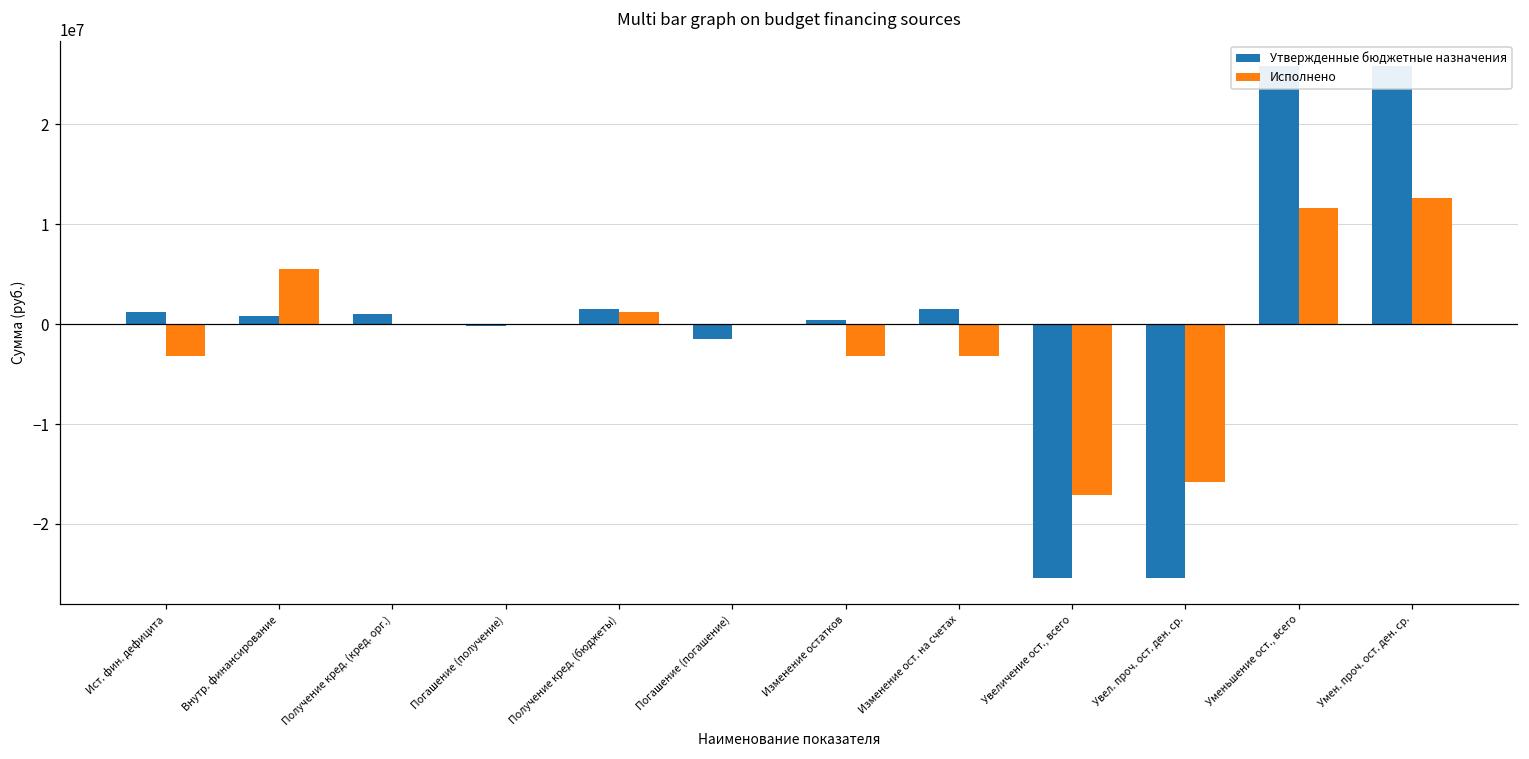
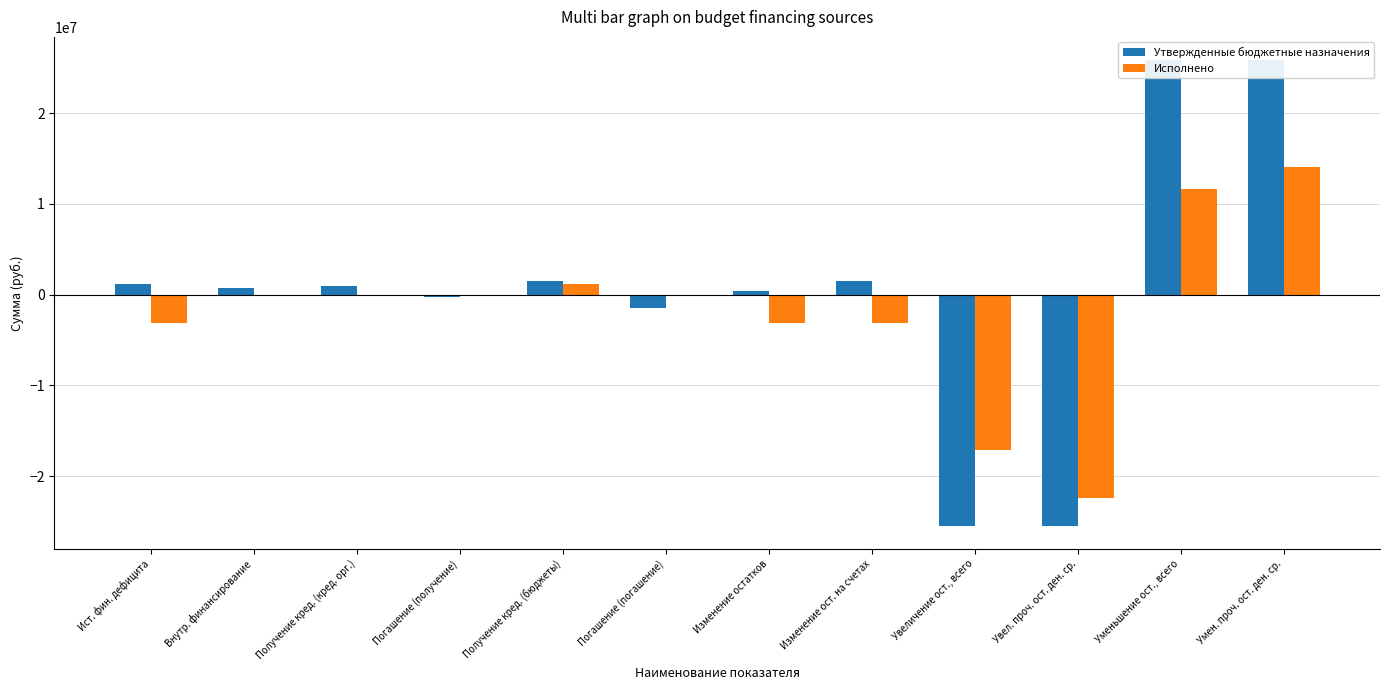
Исполнено, Внутр. финансирование: 6000000 -> 0
Исполнено, Увел. проч. ост. ден. ср.: -16000000 -> -22000000
Исполнено, Умен. проч. ост. ден. ср.: 13000000 -> 14000000
